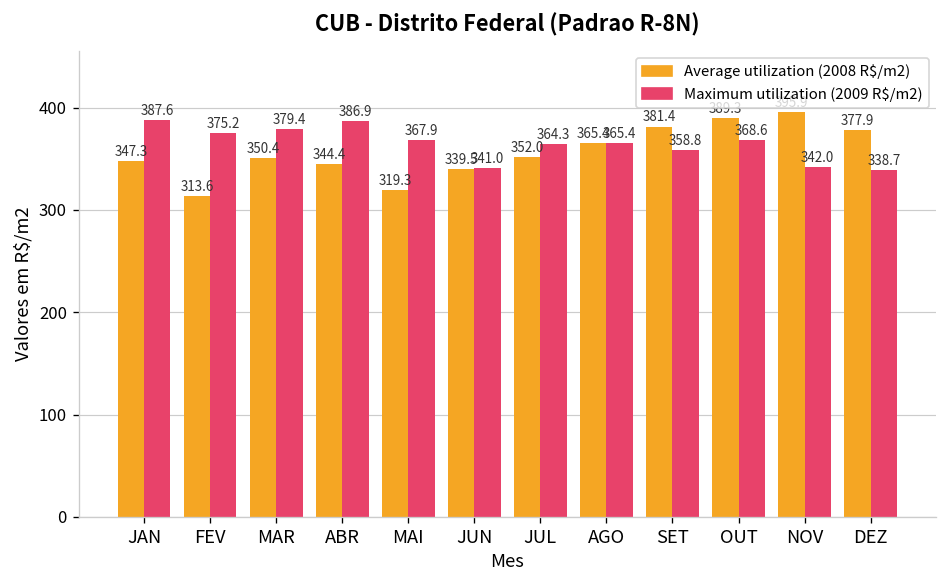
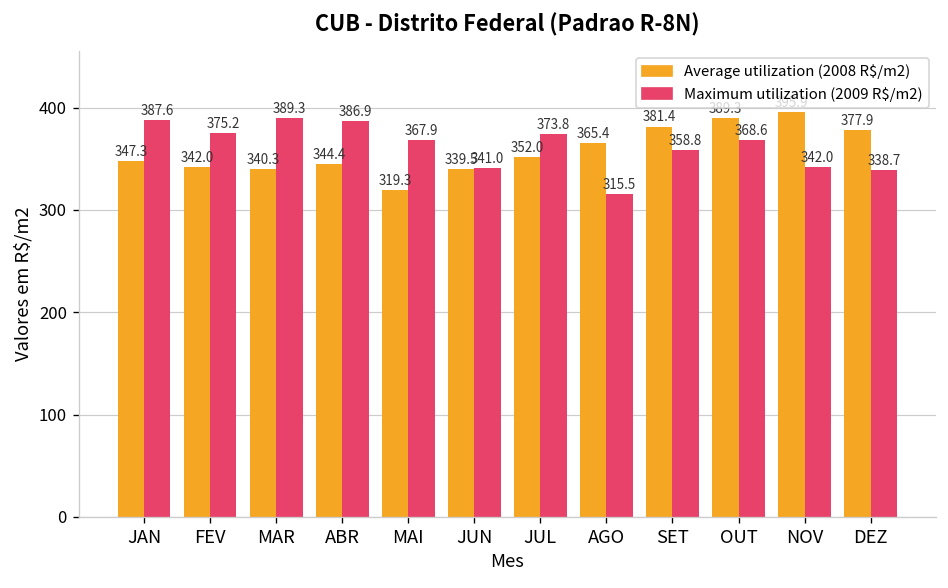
Average utilization (2008 R$/m2), FEV: 313.6 -> 342.0
Average utilization (2008 R$/m2), MAR: 350.4 -> 340.3
Maximum utilization (2009 R$/m2), MAR: 379.4 -> 389.3
Maximum utilization (2009 R$/m2), JUL: 364.3 -> 373.8
Maximum utilization (2009 R$/m2), AGO: 365.4 -> 315.5
